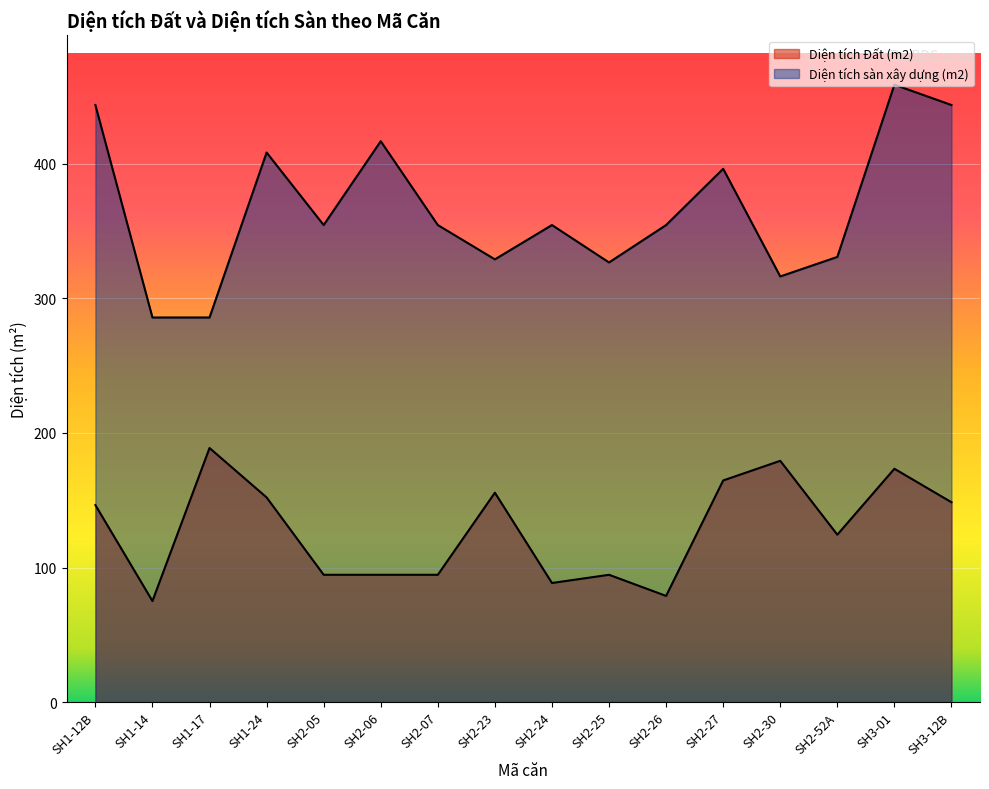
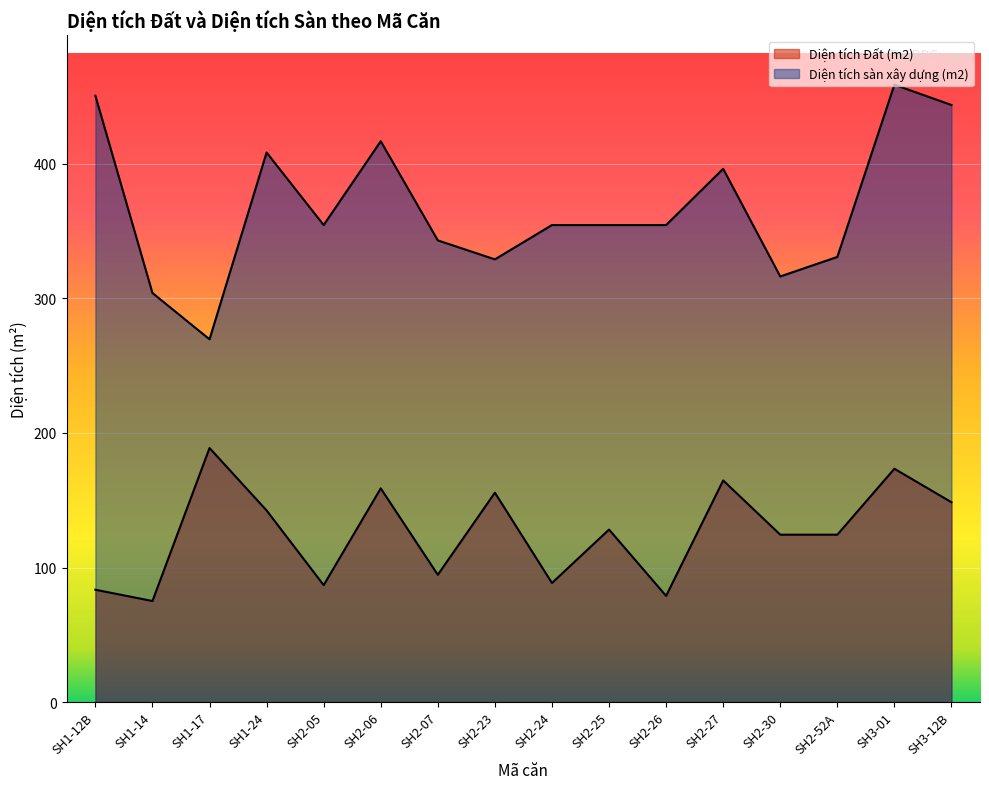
Diện tích Đất (m2), SH1-12B: 146 -> 84
Diện tích sàn xây dựng (m2), SH1-12B: 444 -> 451
Diện tích sàn xây dựng (m2), SH1-14: 286 -> 304
Diện tích sàn xây dựng (m2), SH1-17: 286 -> 270
Diện tích Đất (m2), SH1-24: 152 -> 142
Diện tích Đất (m2), SH2-05: 95 -> 87
Diện tích Đất (m2), SH2-06: 95 -> 159
Diện tích sàn xây dựng (m2), SH2-07: 355 -> 343
Diện tích Đất (m2), SH2-25: 95 -> 128
Diện tích sàn xây dựng (m2), SH2-25: 327 -> 355
Diện tích Đất (m2), SH2-30: 179 -> 124
